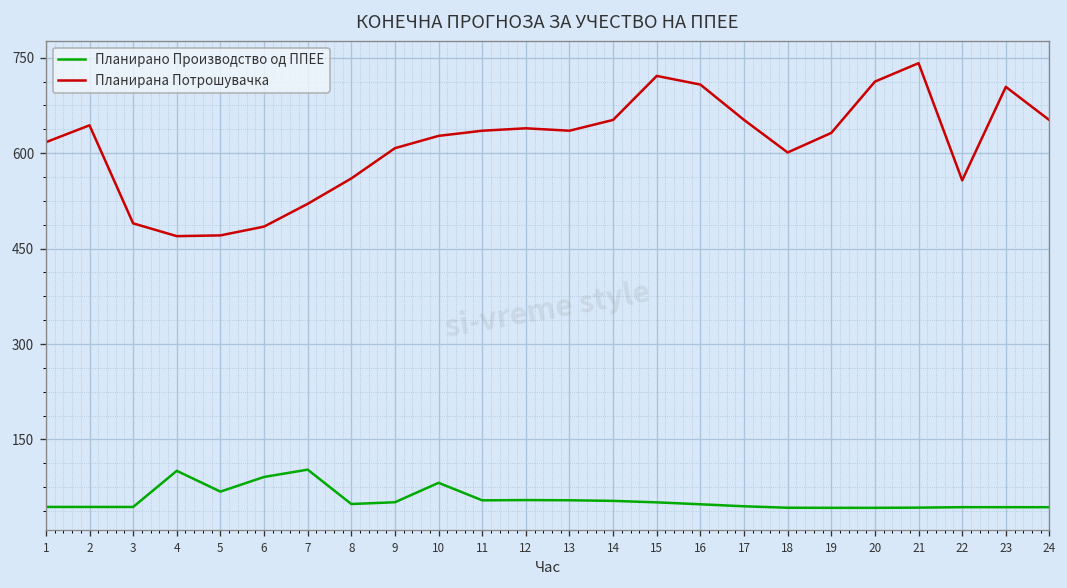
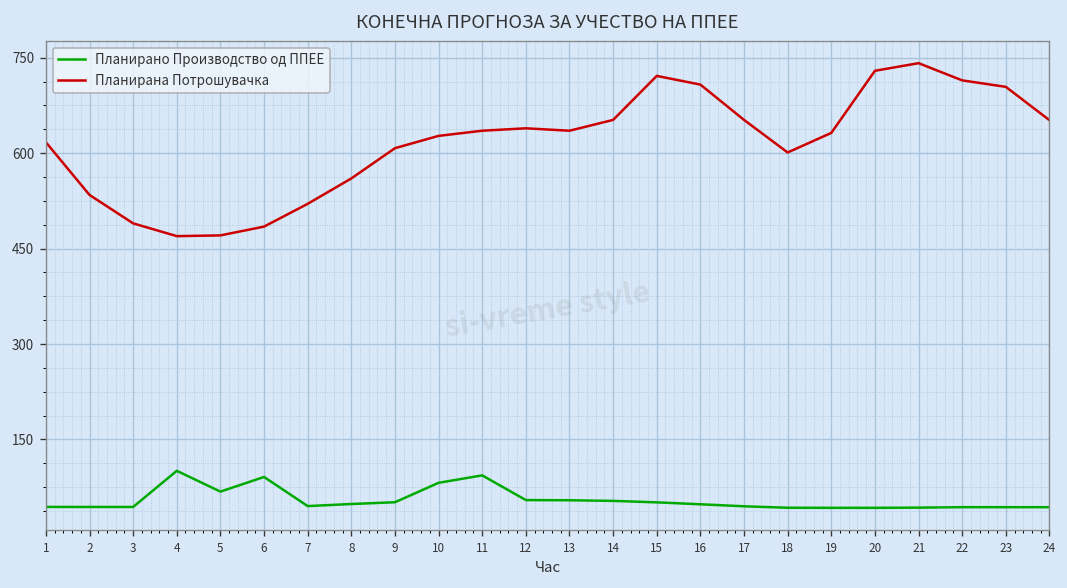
Планирана Потрошувачка, 2: 640 -> 530
Планирано Производство од ППЕЕ, 7: 100 -> 50
Планирано Производство од ППЕЕ, 11: 50 -> 90
Планирана Потрошувачка, 20: 710 -> 730
Планирана Потрошувачка, 22: 560 -> 710
